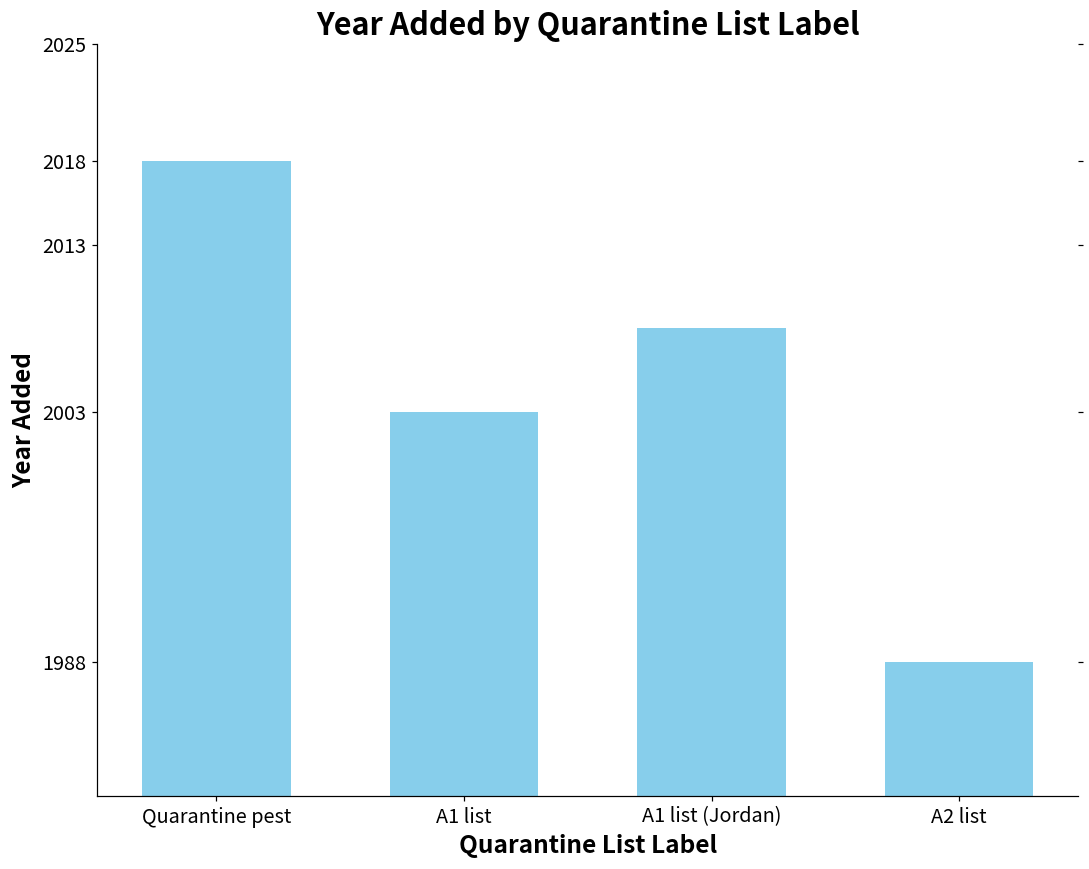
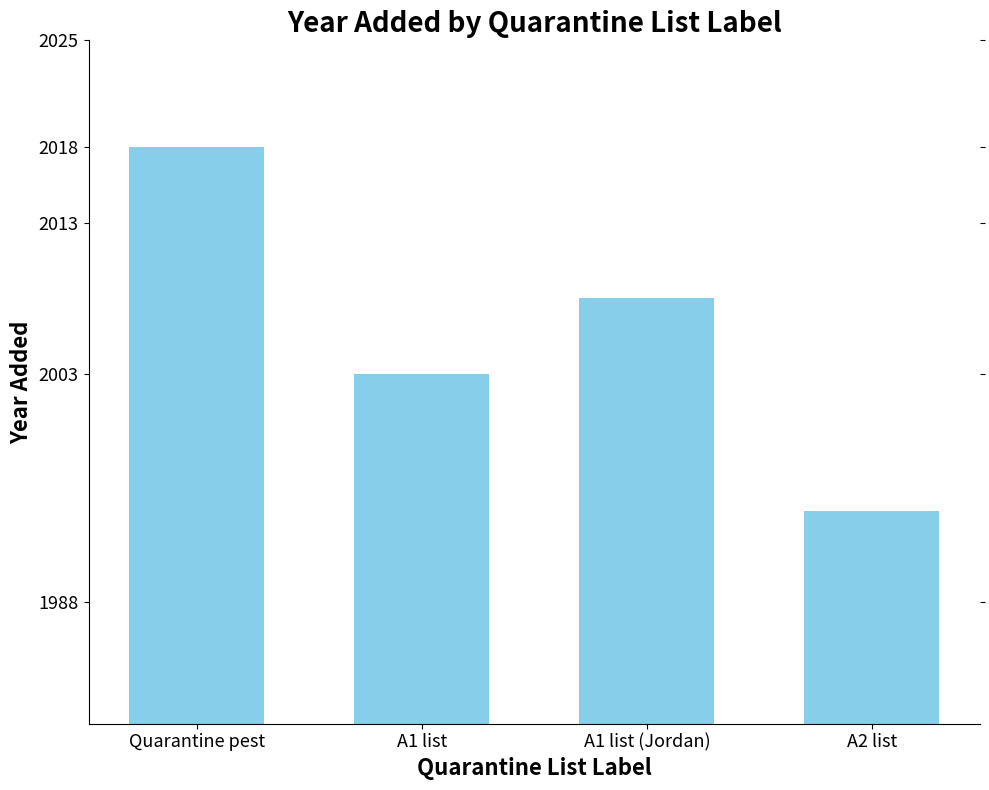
A2 list: 1988 -> 1994
